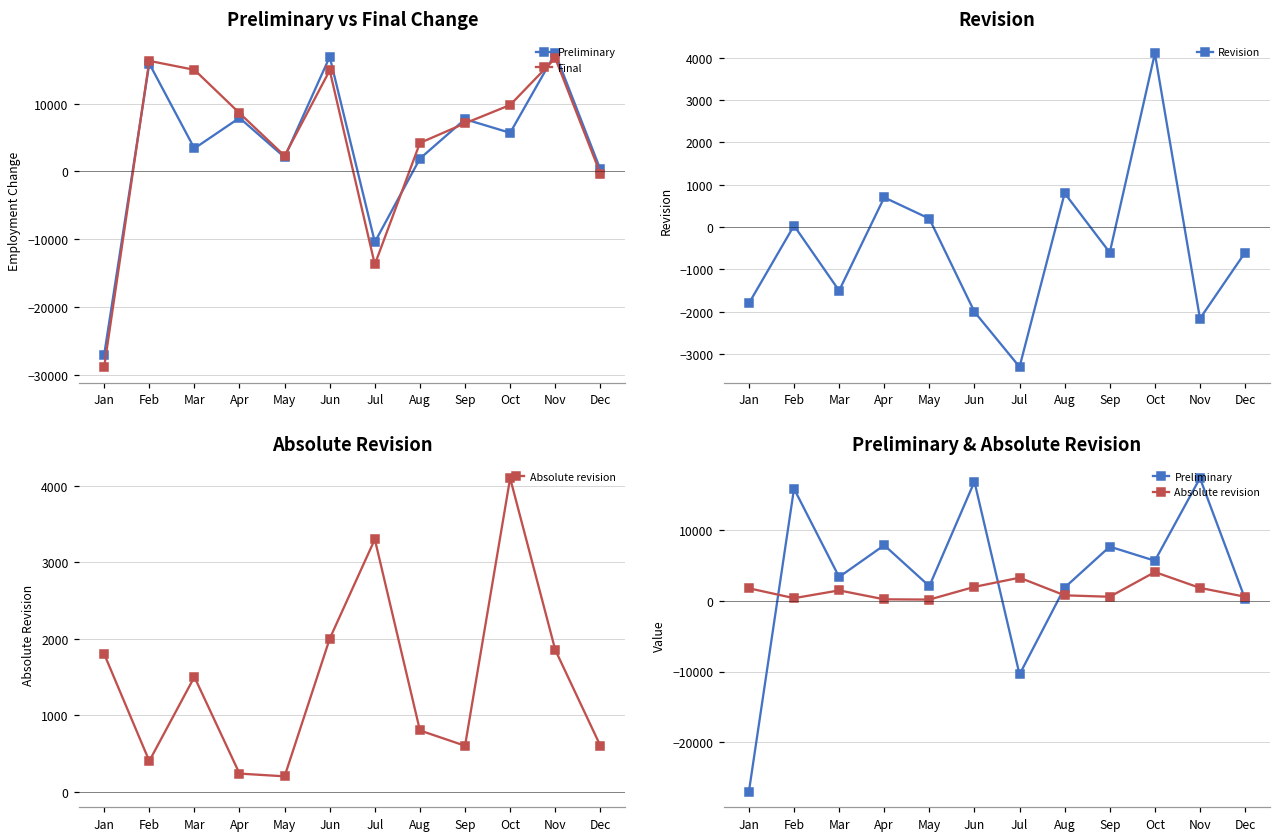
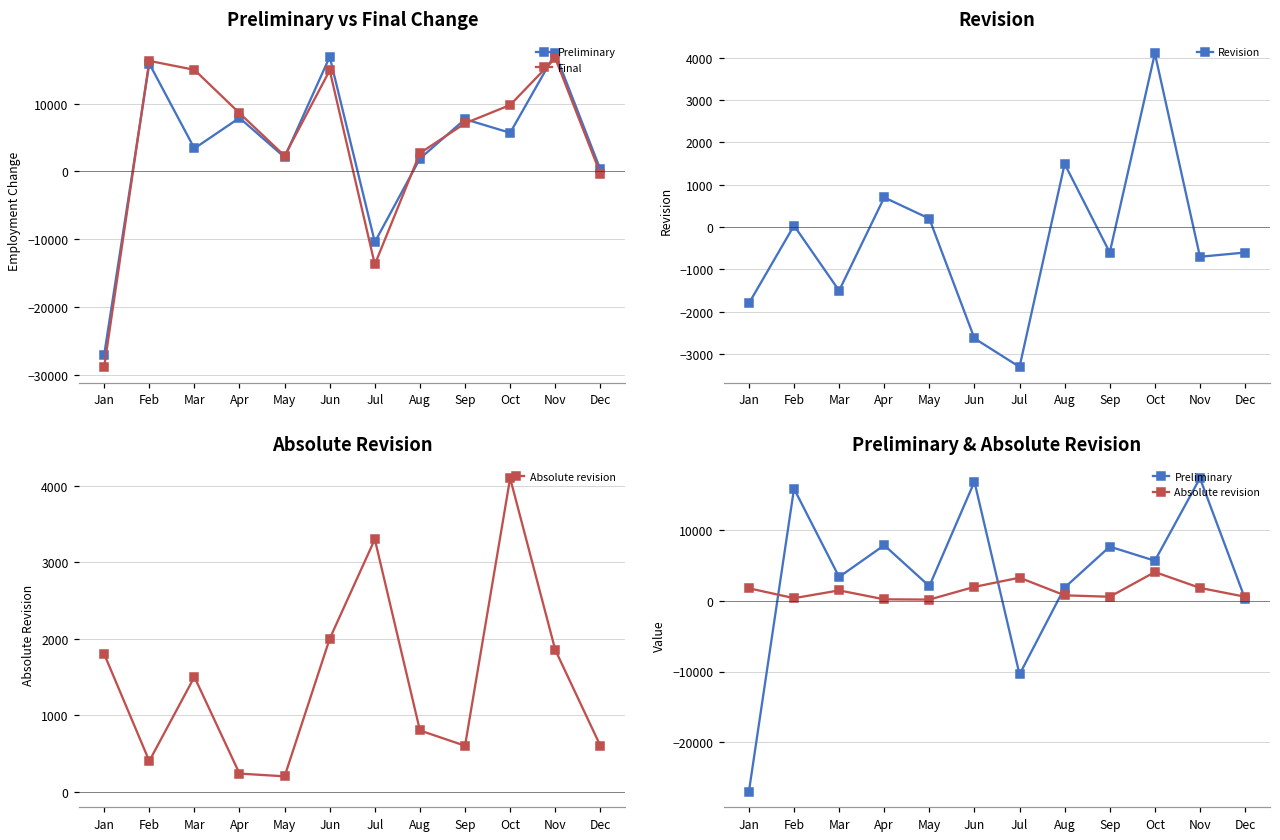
Preliminary vs Final Change, Final, Aug: 4000 -> 3000
Revision, Jun: -2000 -> -2600
Revision, Aug: 800 -> 1500
Revision, Nov: -2200 -> -700
